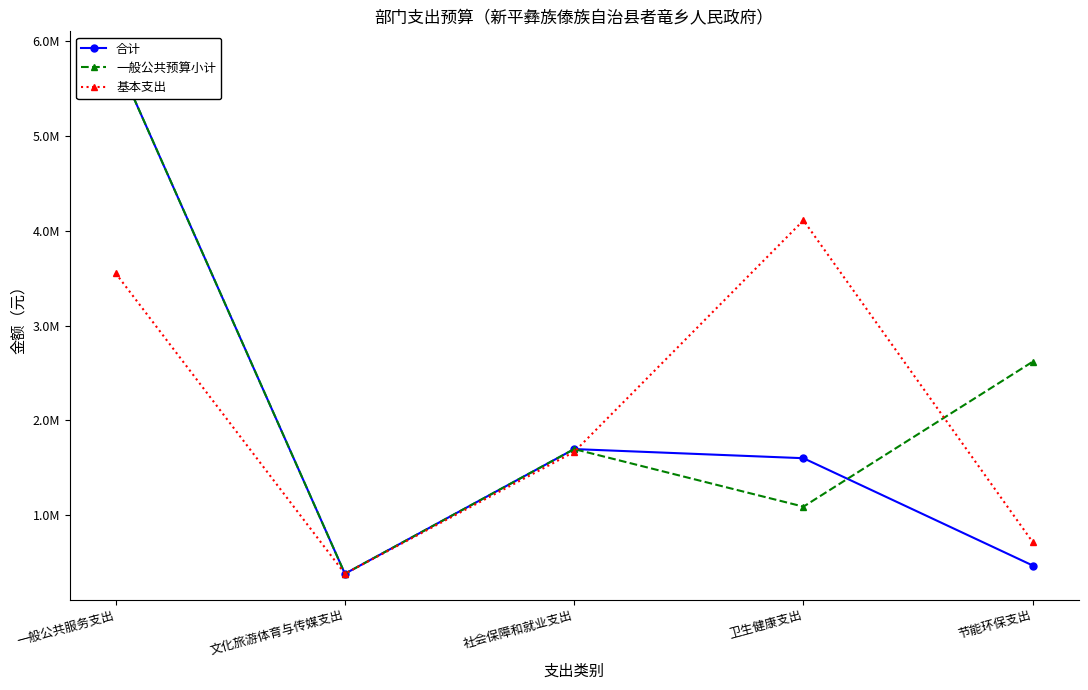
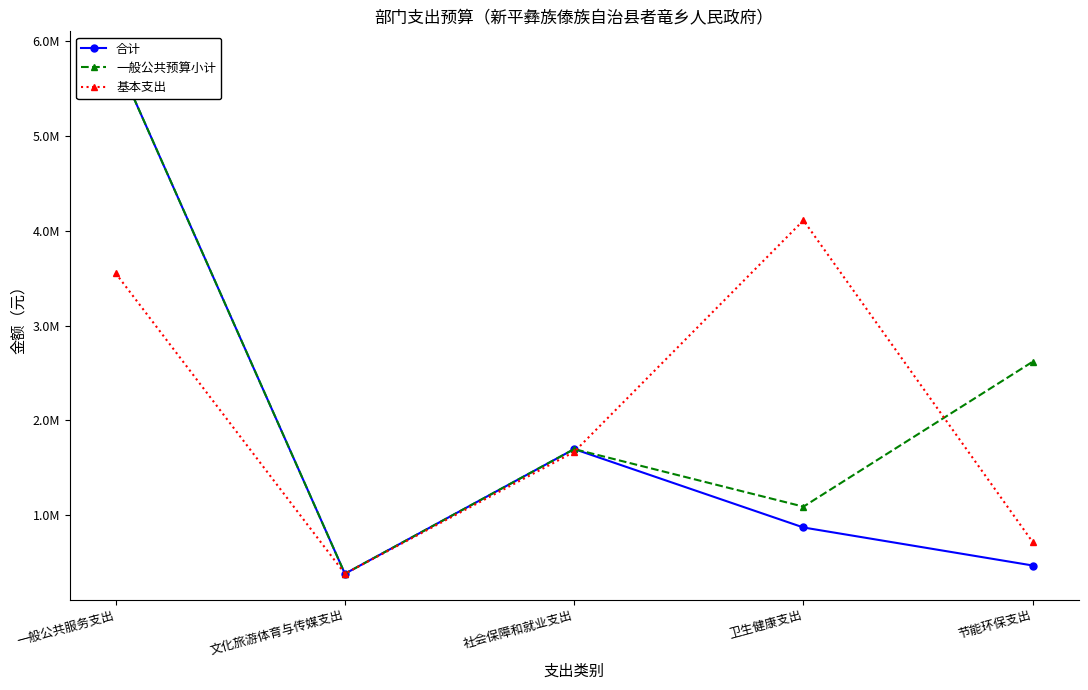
合计, 卫生健康支出: 1600000 -> 900000
